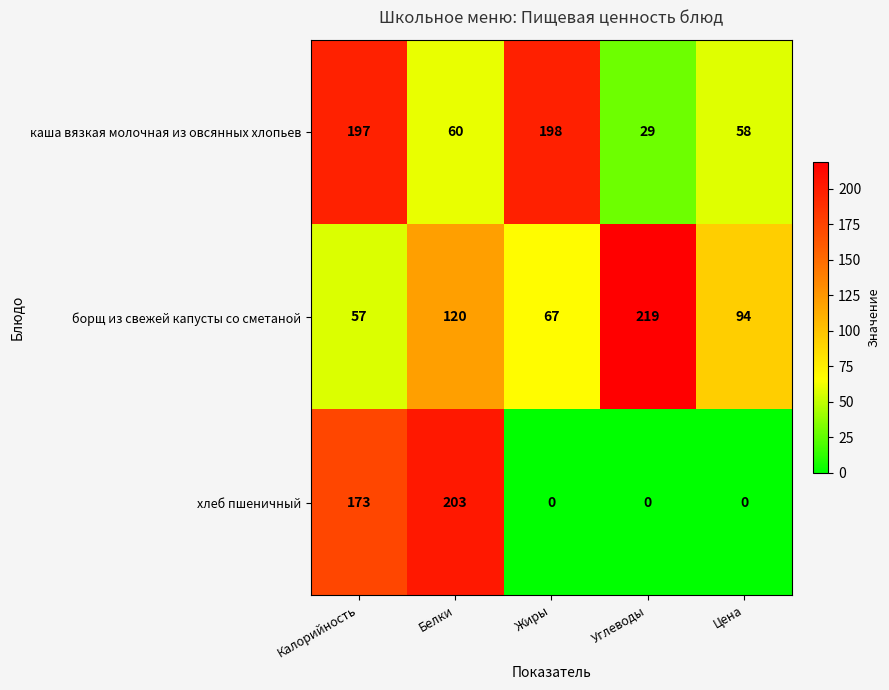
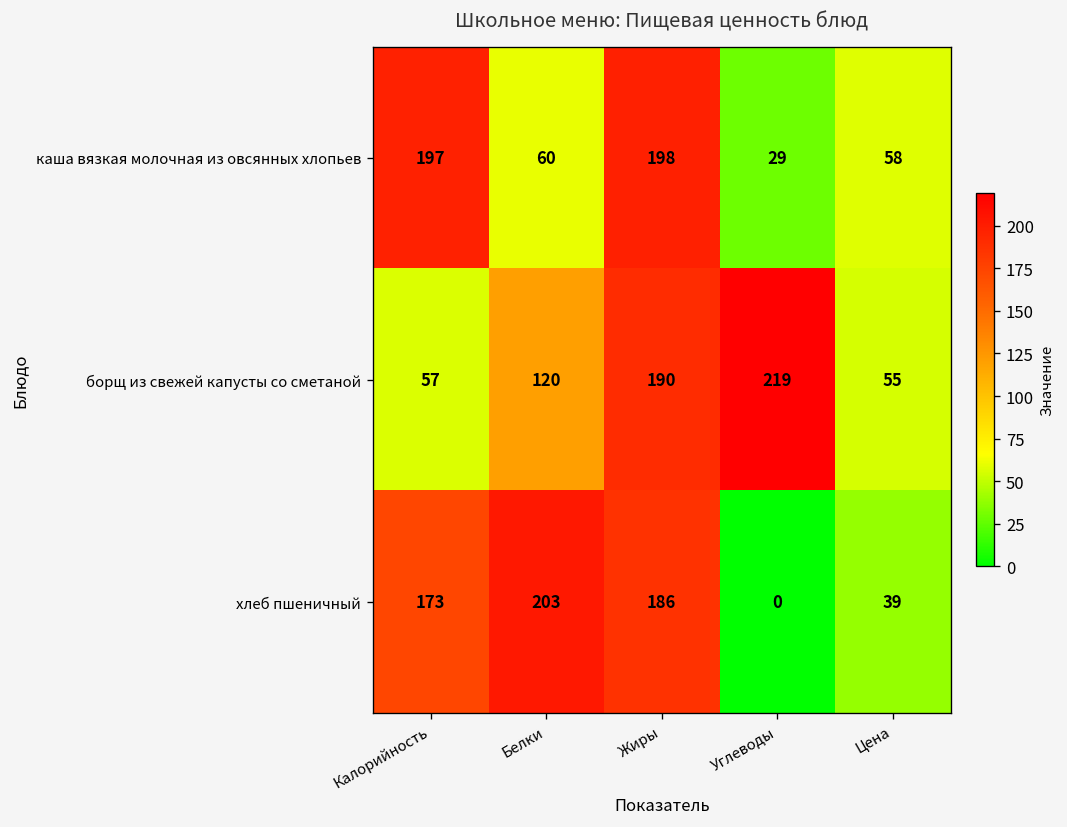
борщ из свежей капусты со сметаной, Жиры: 67 -> 190
борщ из свежей капусты со сметаной, Цена: 94 -> 55
хлеб пшеничный, Жиры: 0 -> 186
хлеб пшеничный, Цена: 0 -> 39
